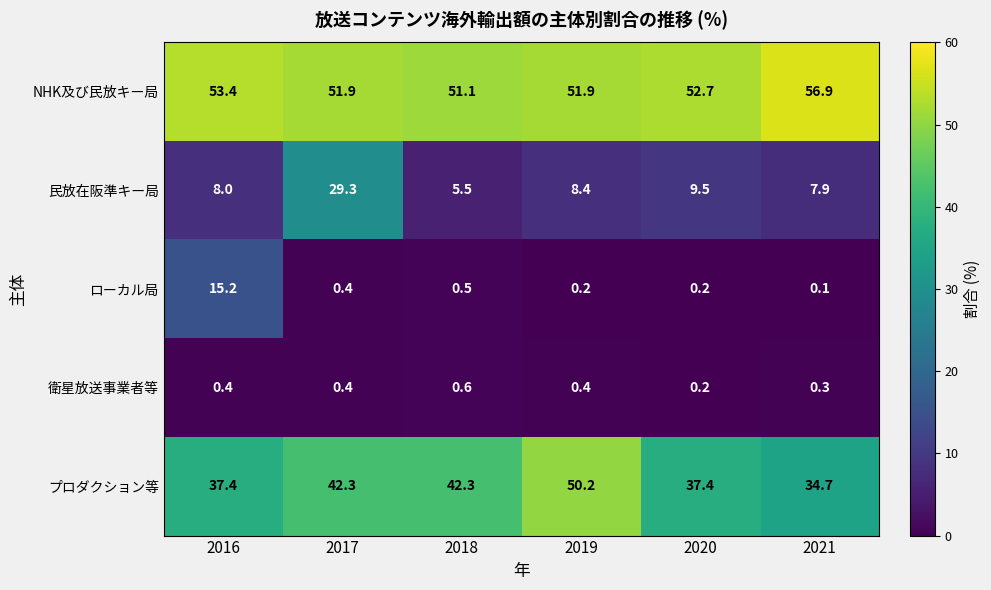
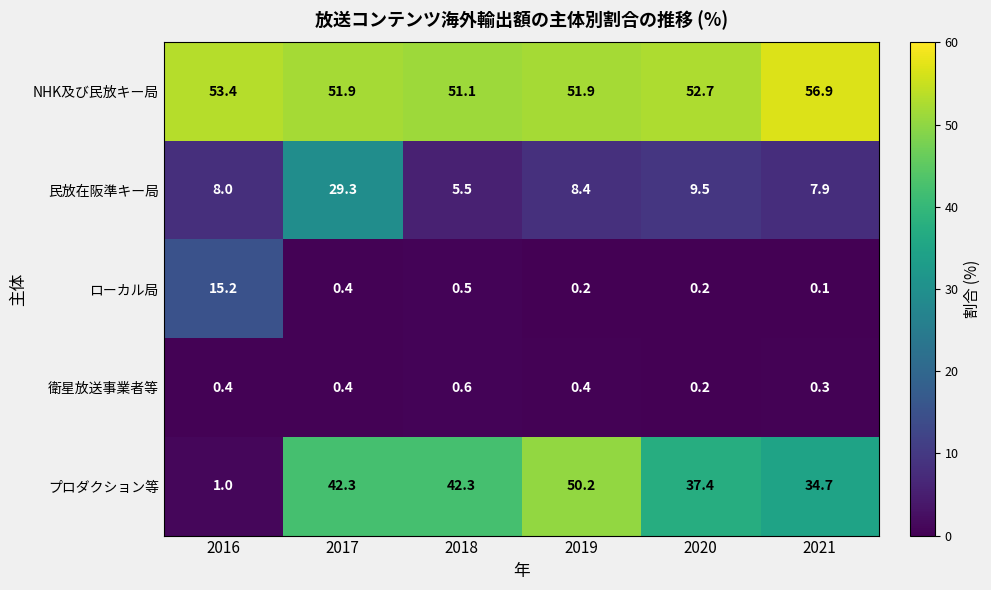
プロダクション等, 2016: 37.4 -> 1.0
